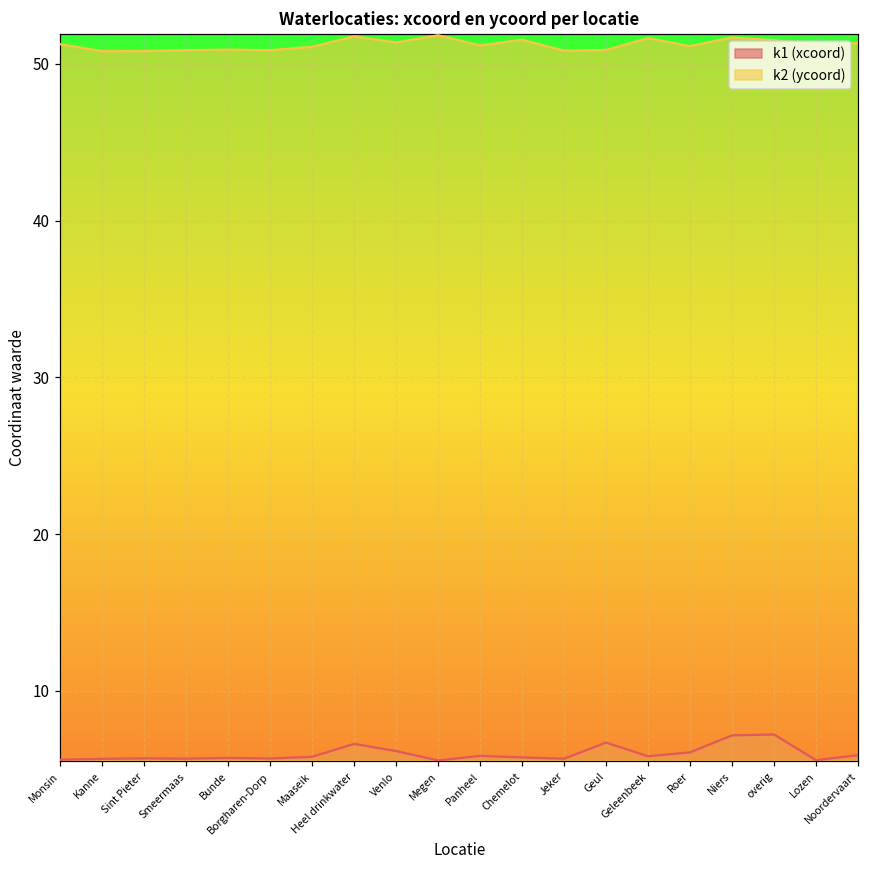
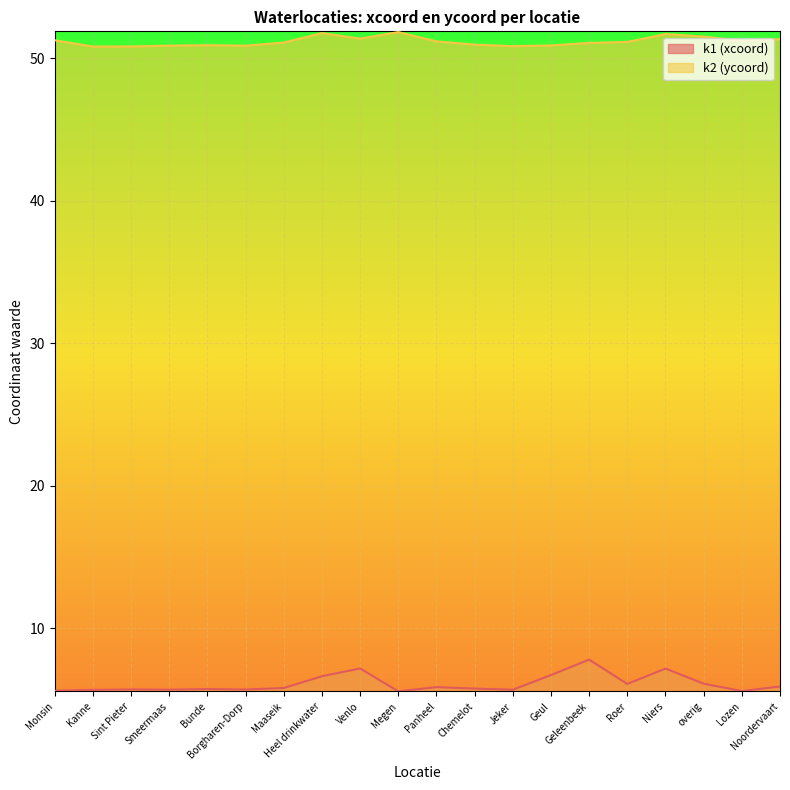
k1 (xcoord), Venlo: 6.2 -> 7.2
k2 (ycoord), Chemelot: 51.5 -> 50.9
k1 (xcoord), Geleenbeek: 5.8 -> 7.8
k2 (ycoord), Geleenbeek: 51.6 -> 51.1
k1 (xcoord), overig: 7.2 -> 6.1
